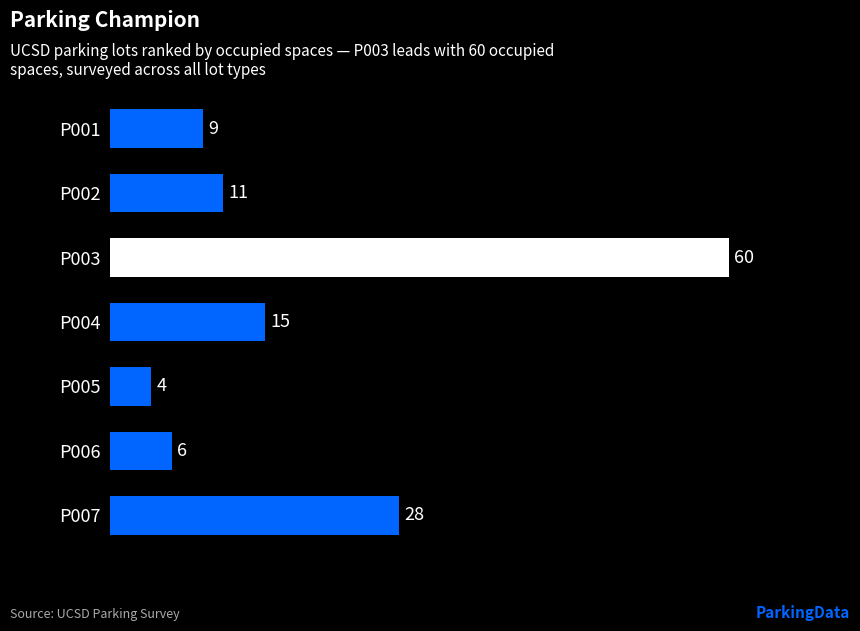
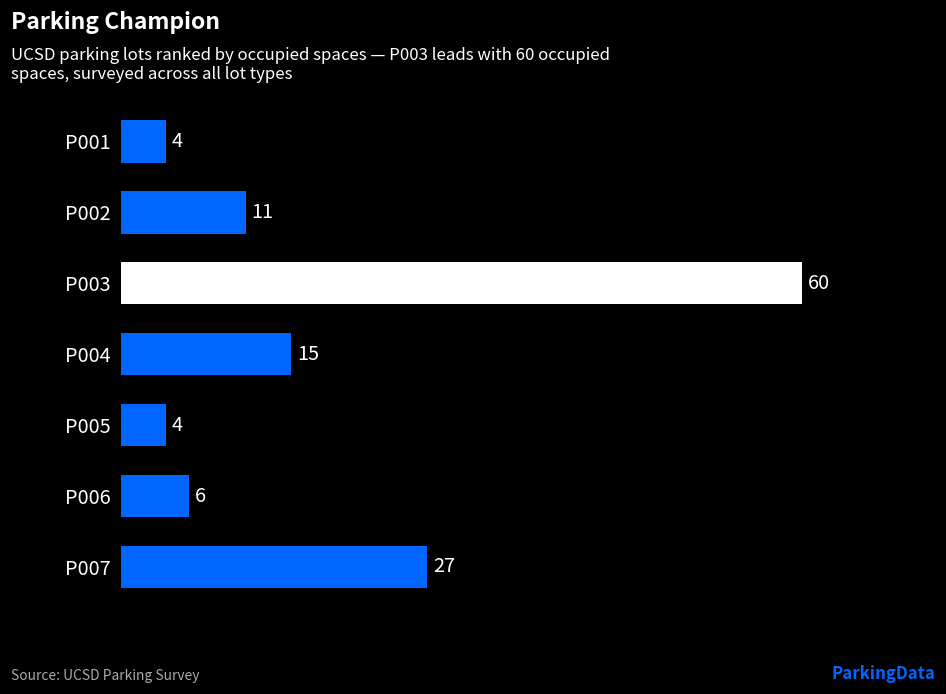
P001: 9 -> 4
P007: 28 -> 27
